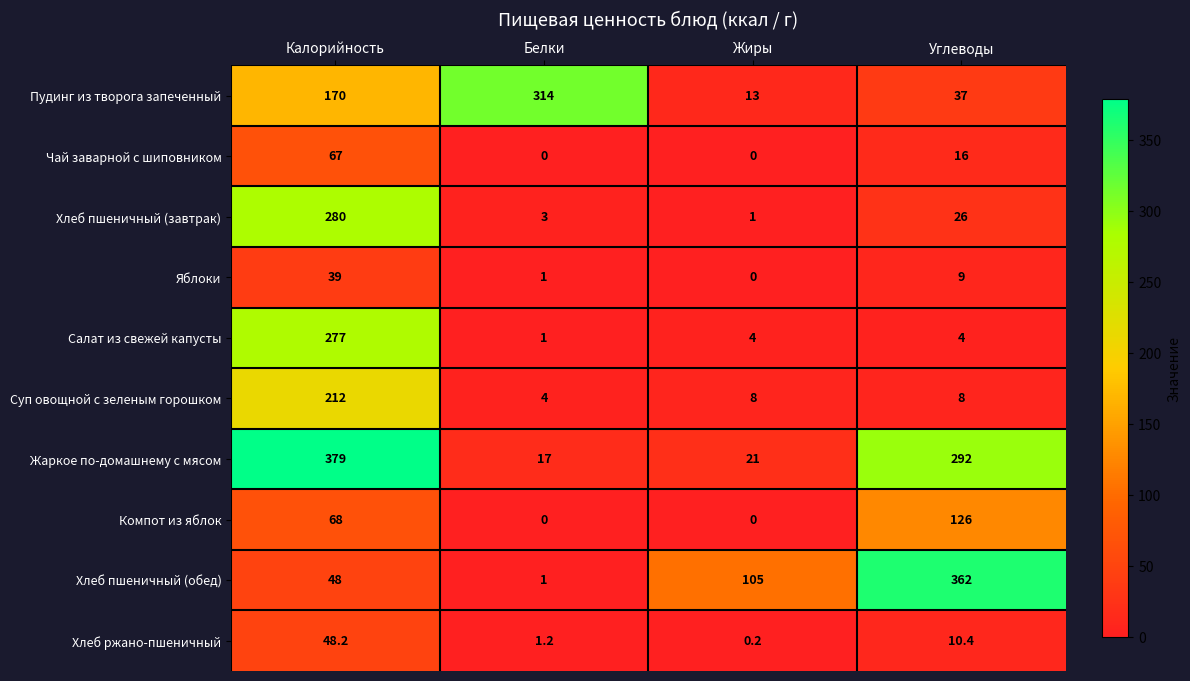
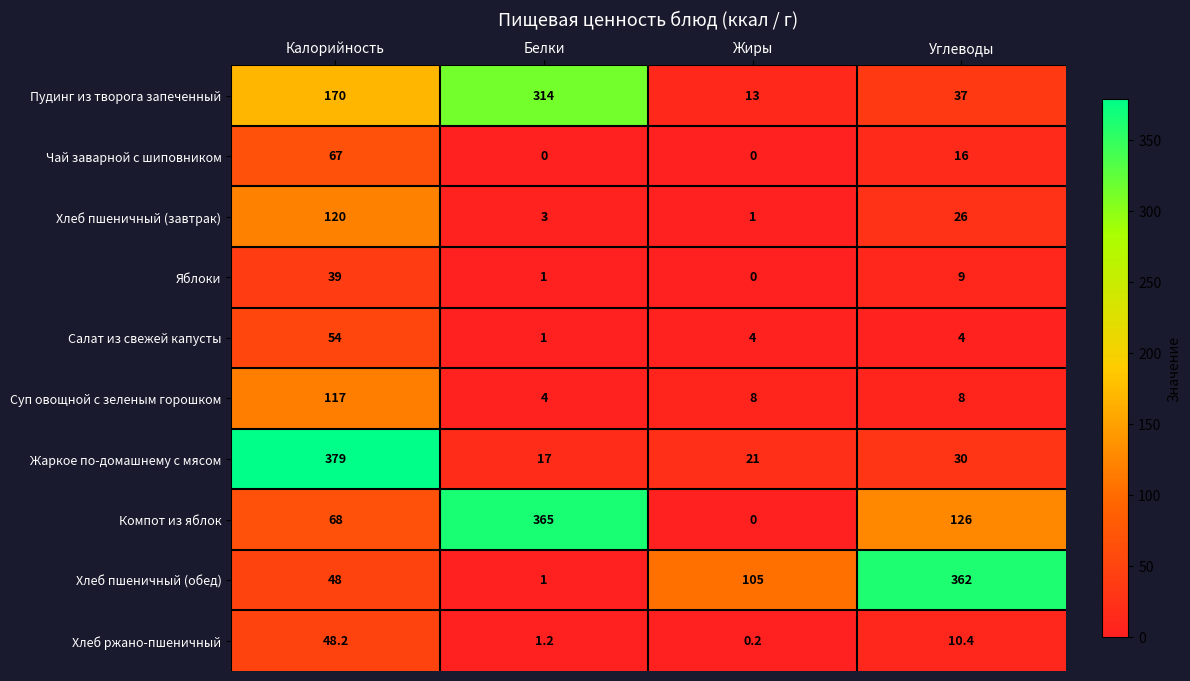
Хлеб пшеничный (завтрак), Калорийность: 280 -> 120
Салат из свежей капусты, Калорийность: 277 -> 54
Суп овощной с зеленым горошком, Калорийность: 212 -> 117
Жаркое по-домашнему с мясом, Углеводы: 292 -> 30
Компот из яблок, Белки: 0 -> 365
